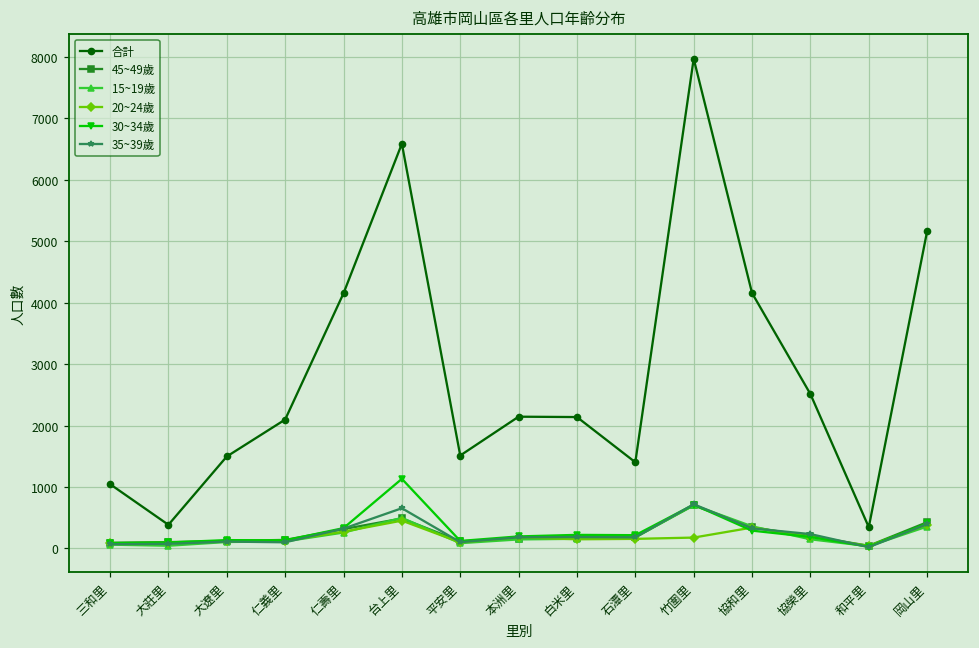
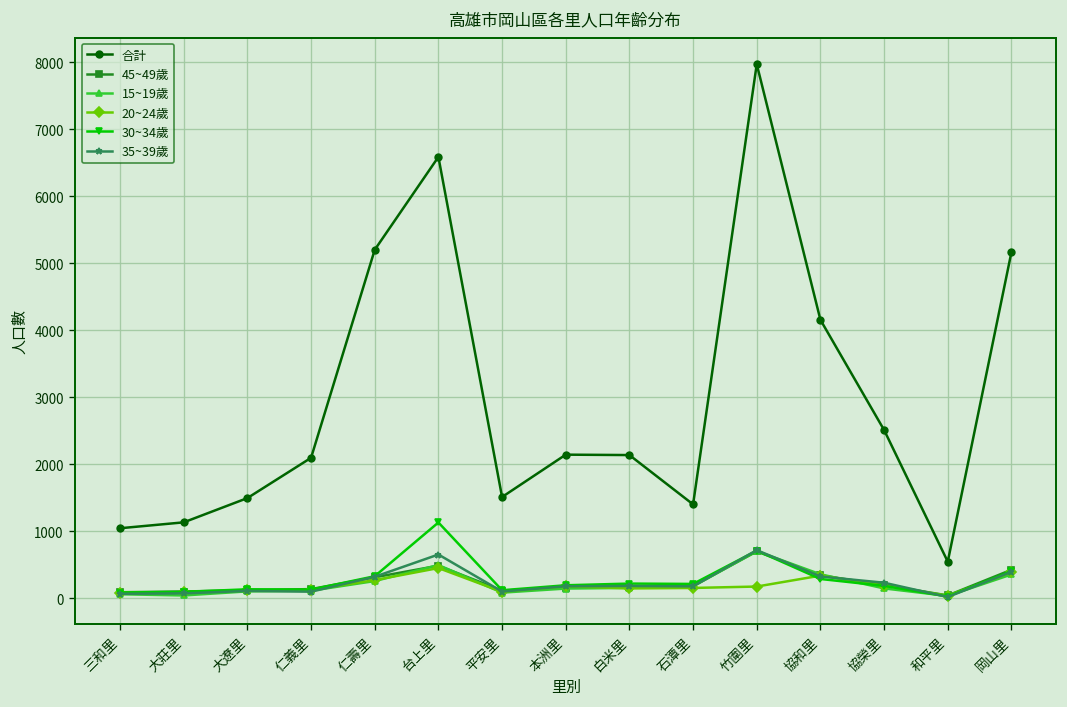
合計, 大莊里: 400 -> 1100
合計, 仁壽里: 4200 -> 5200
合計, 和平里: 300 -> 500
